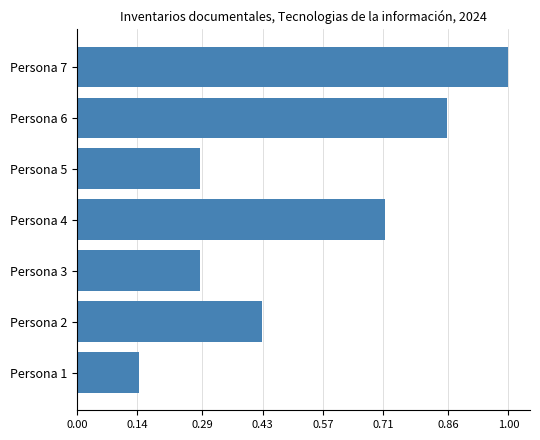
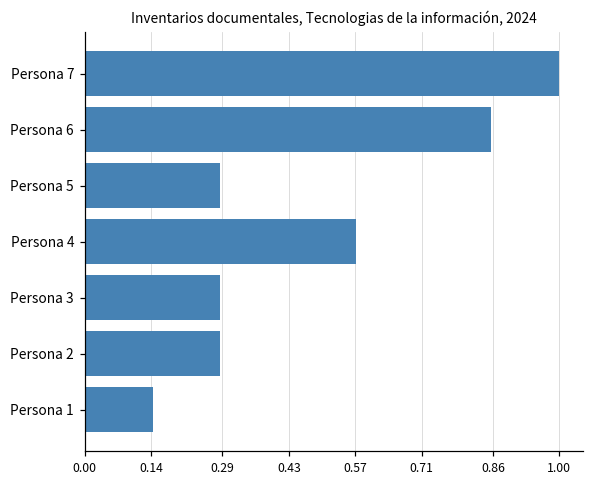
Persona 4: 0.71 -> 0.57
Persona 2: 0.43 -> 0.29
